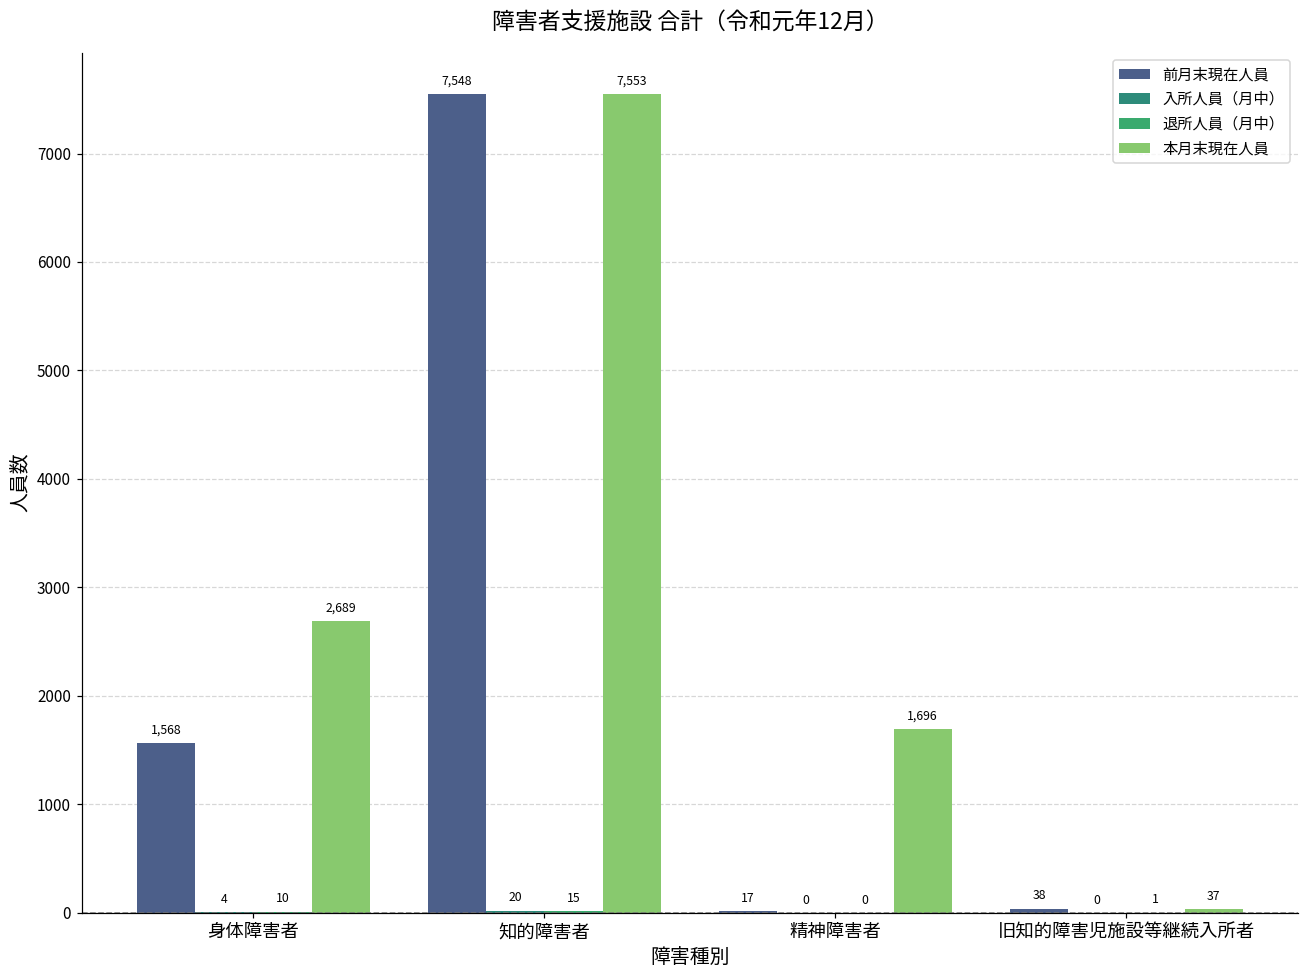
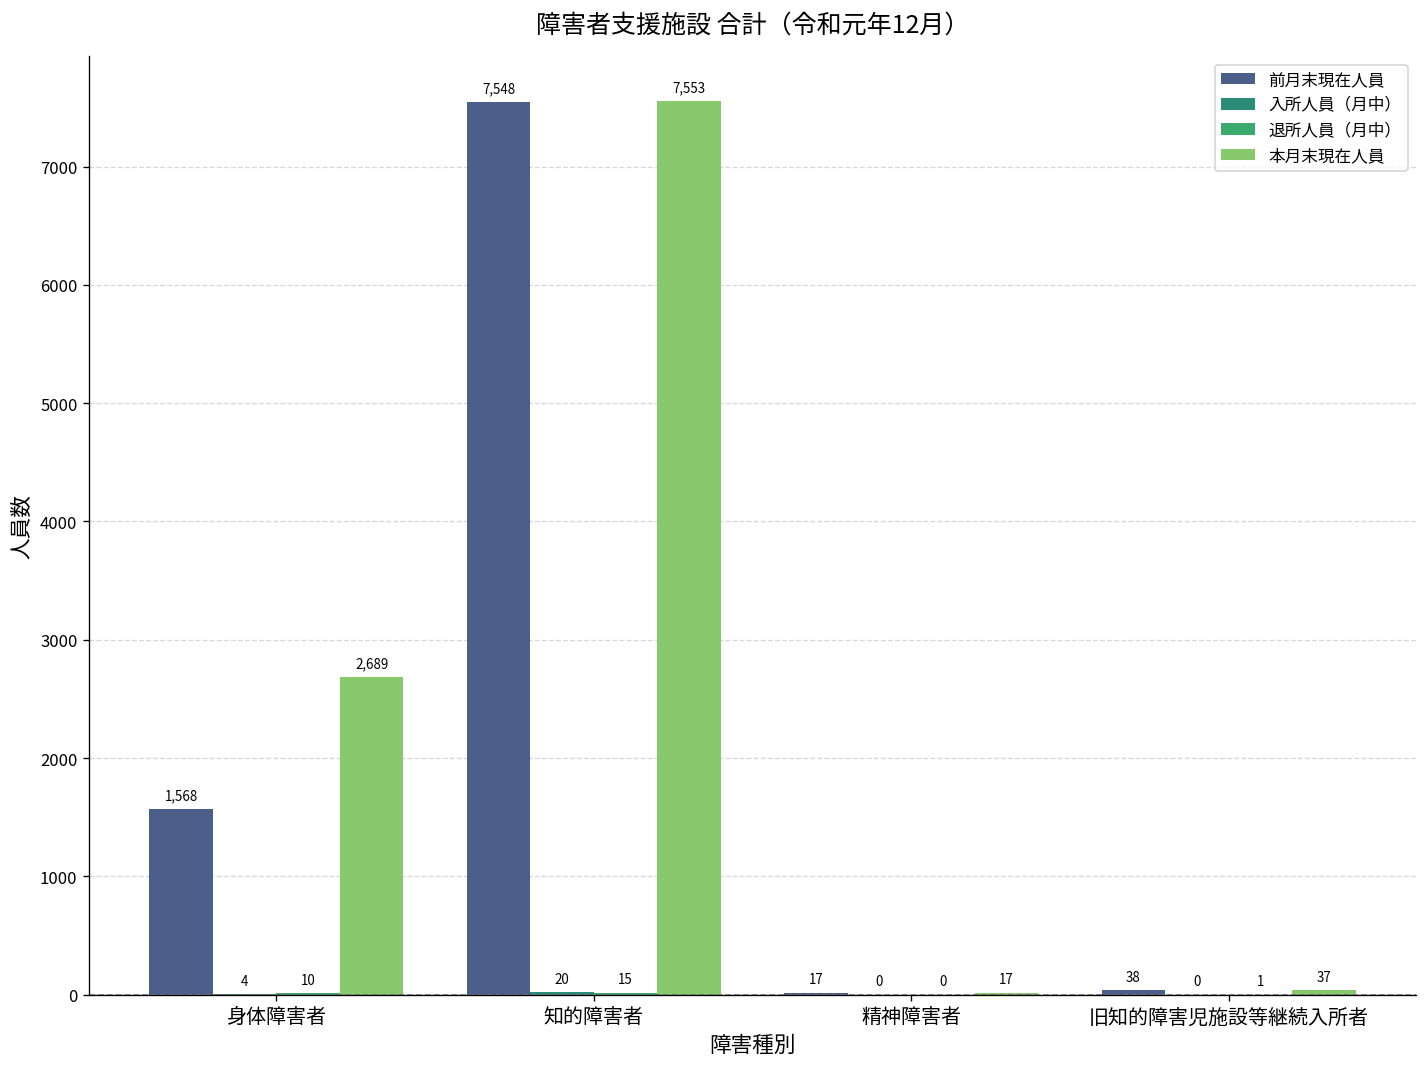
本月末現在人員, 精神障害者: 1,696 -> 17
